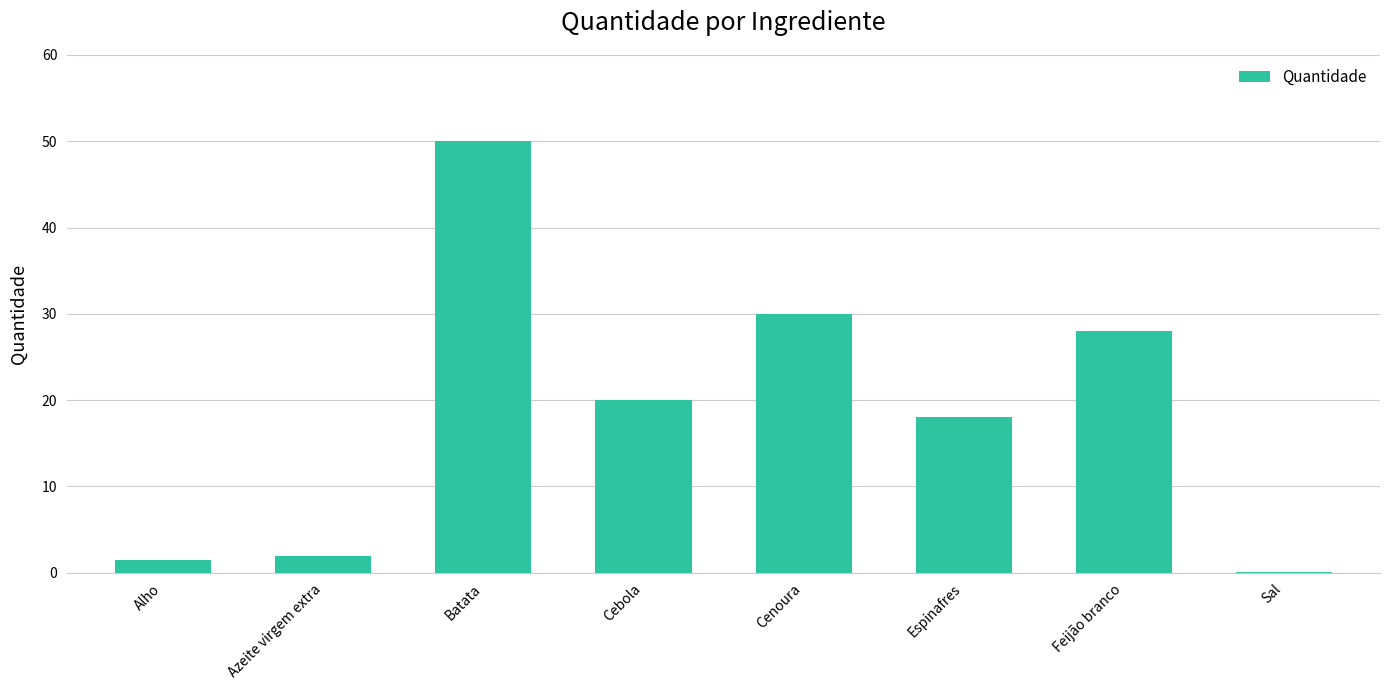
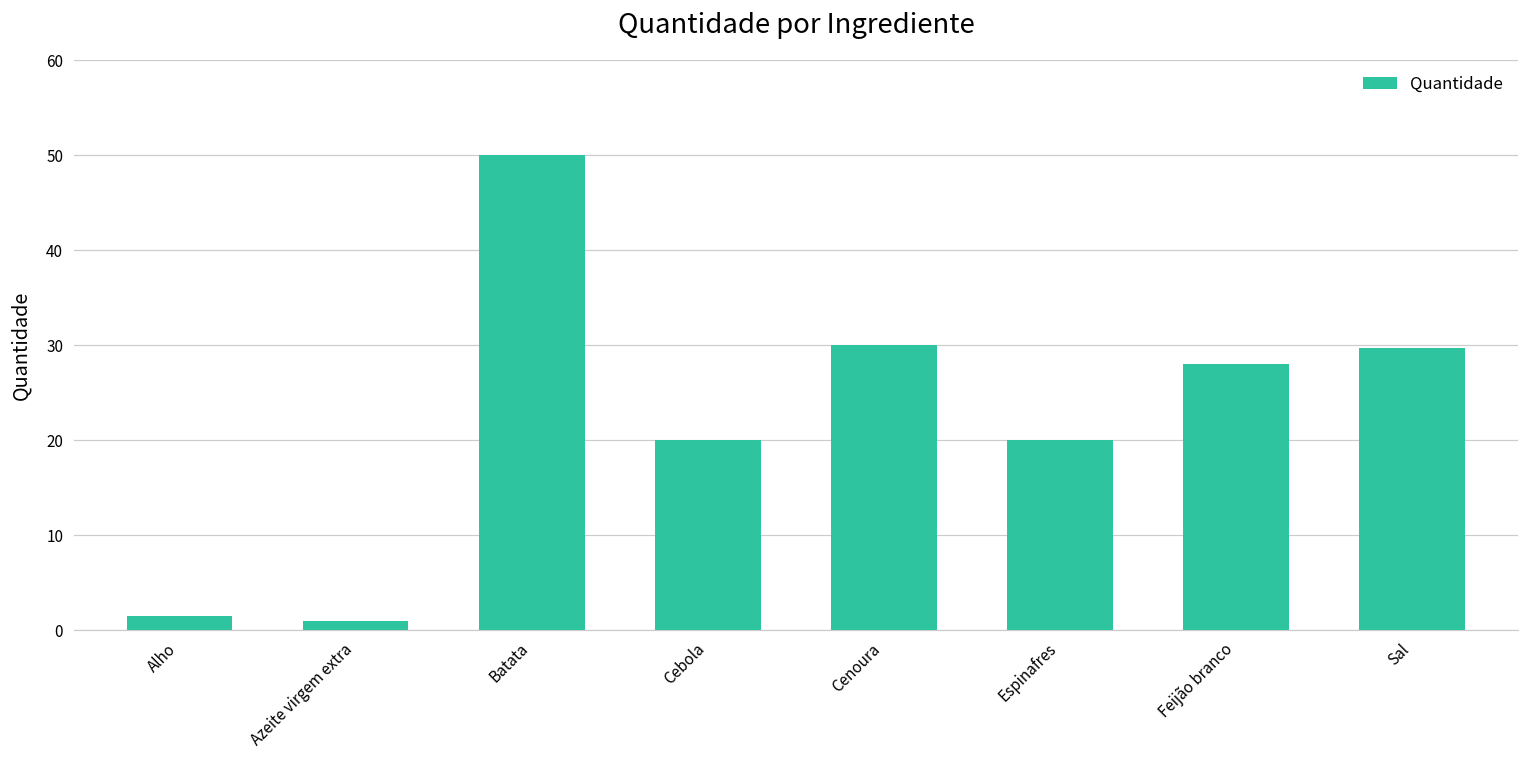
Azeite virgem extra: 2 -> 1
Espinafres: 18 -> 20
Sal: 0 -> 30
